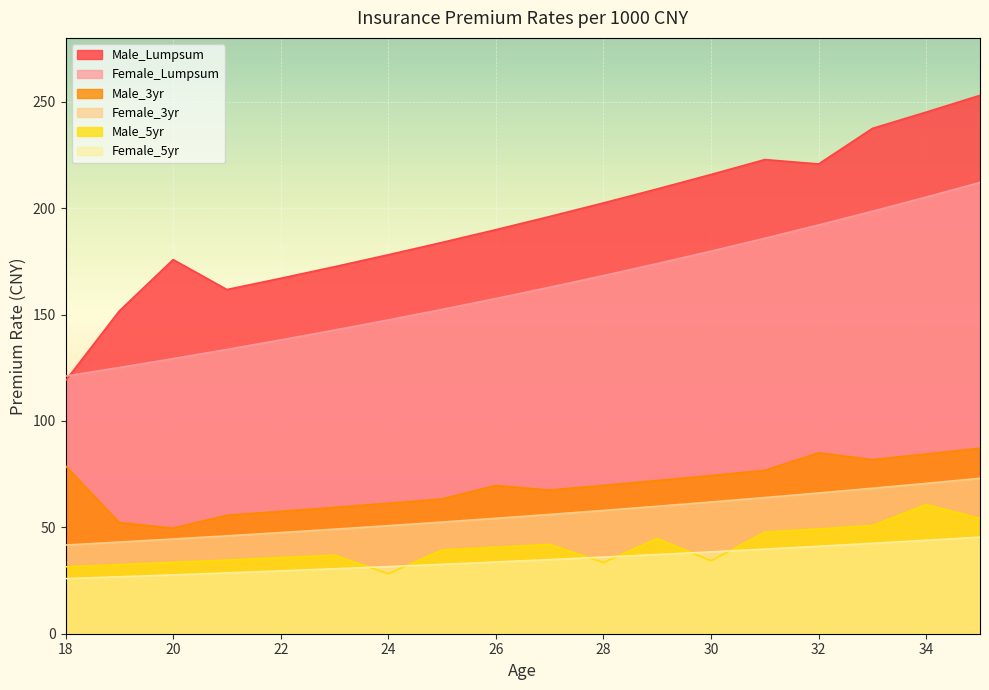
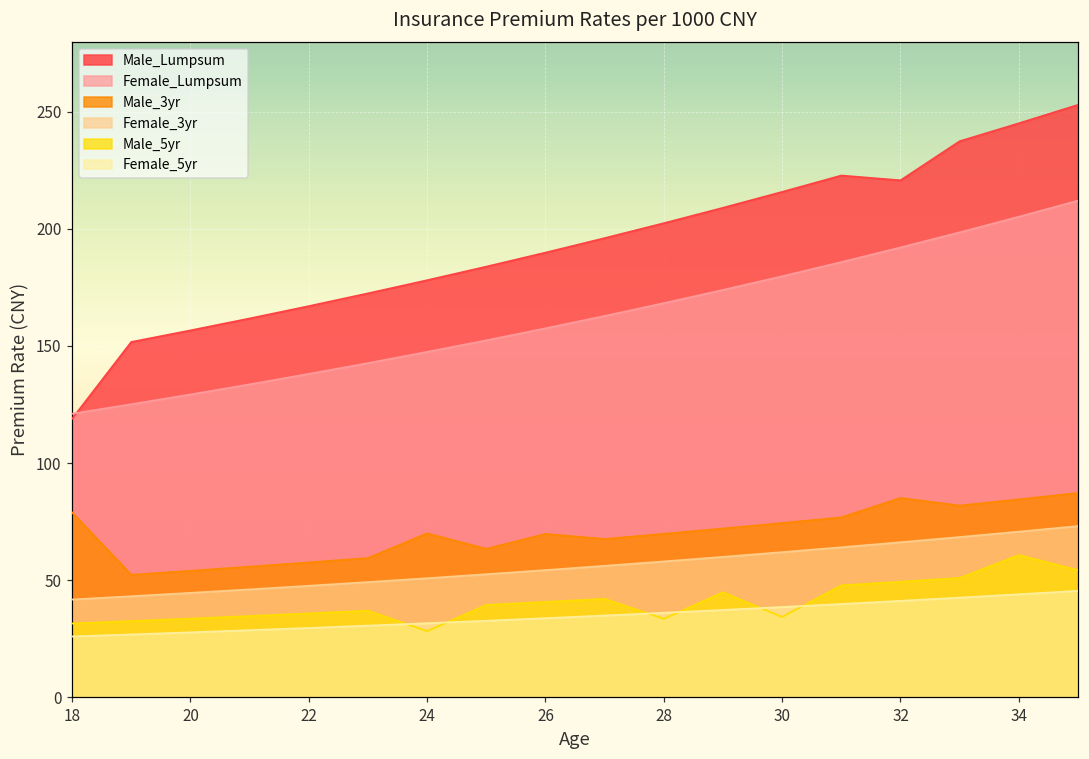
Male_Lumpsum, 20: 176 -> 157
Male_3yr, 20: 50 -> 54
Male_3yr, 24: 61 -> 70
